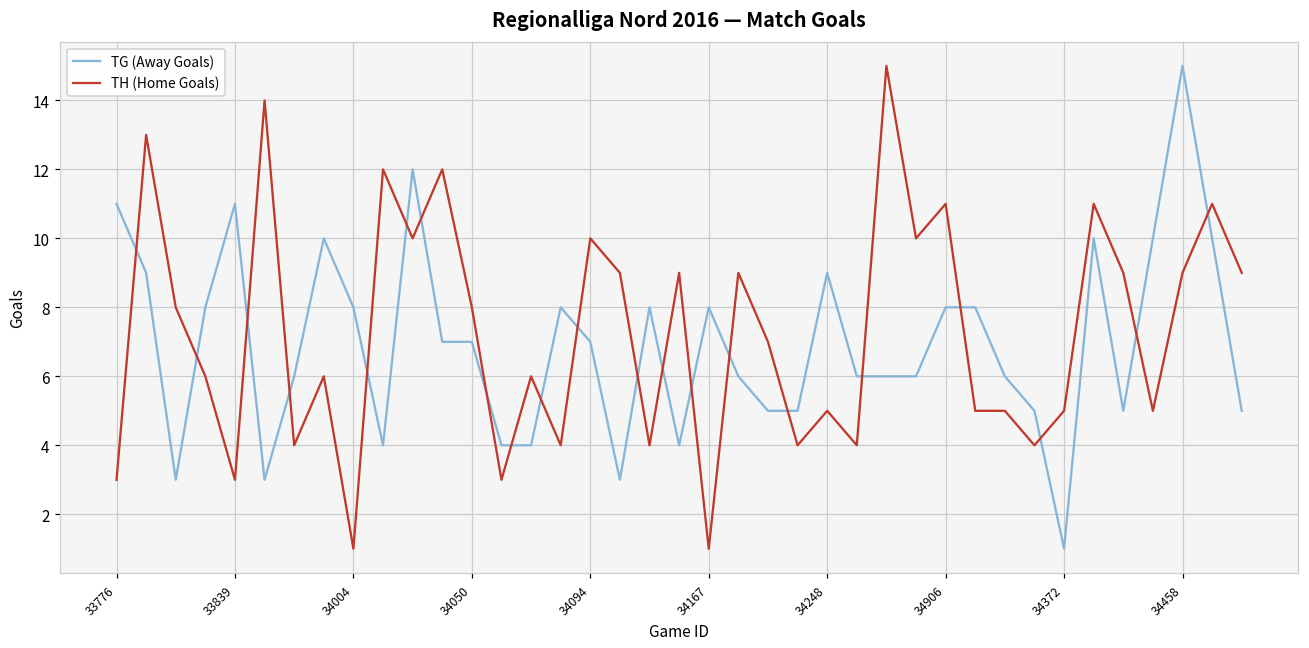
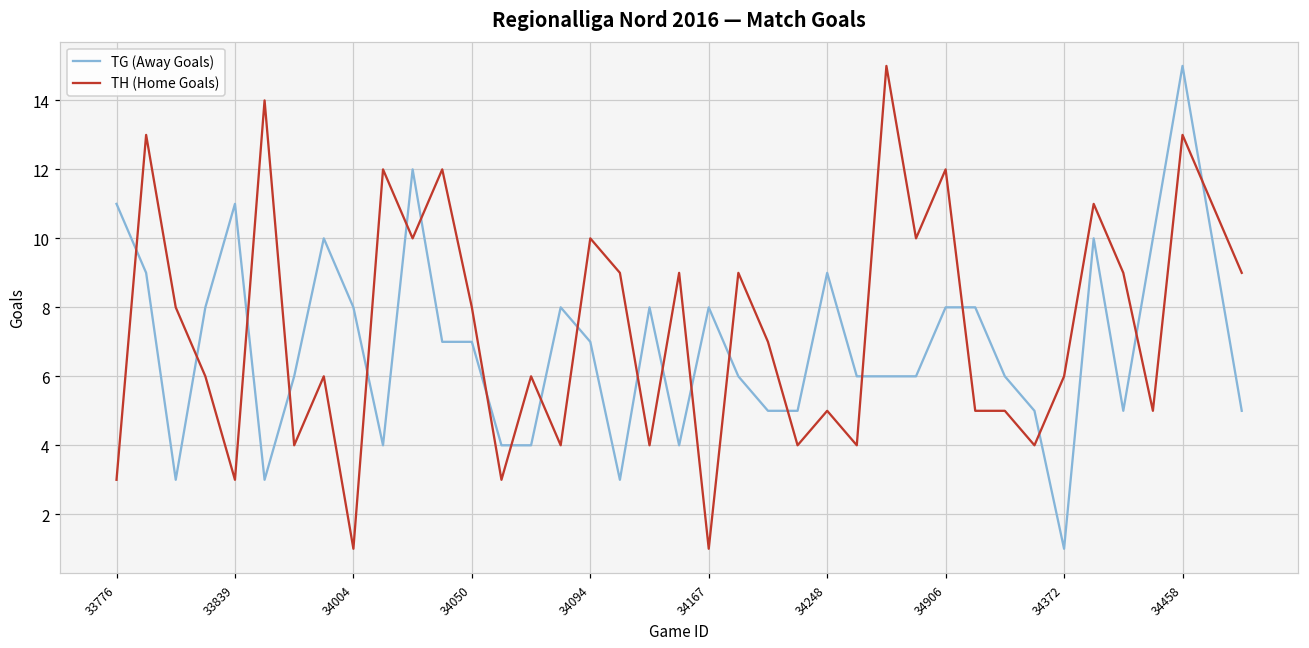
TH (Home Goals), 34906: 11 -> 12
TH (Home Goals), 34372: 5 -> 6
TH (Home Goals), 34458: 9 -> 13
